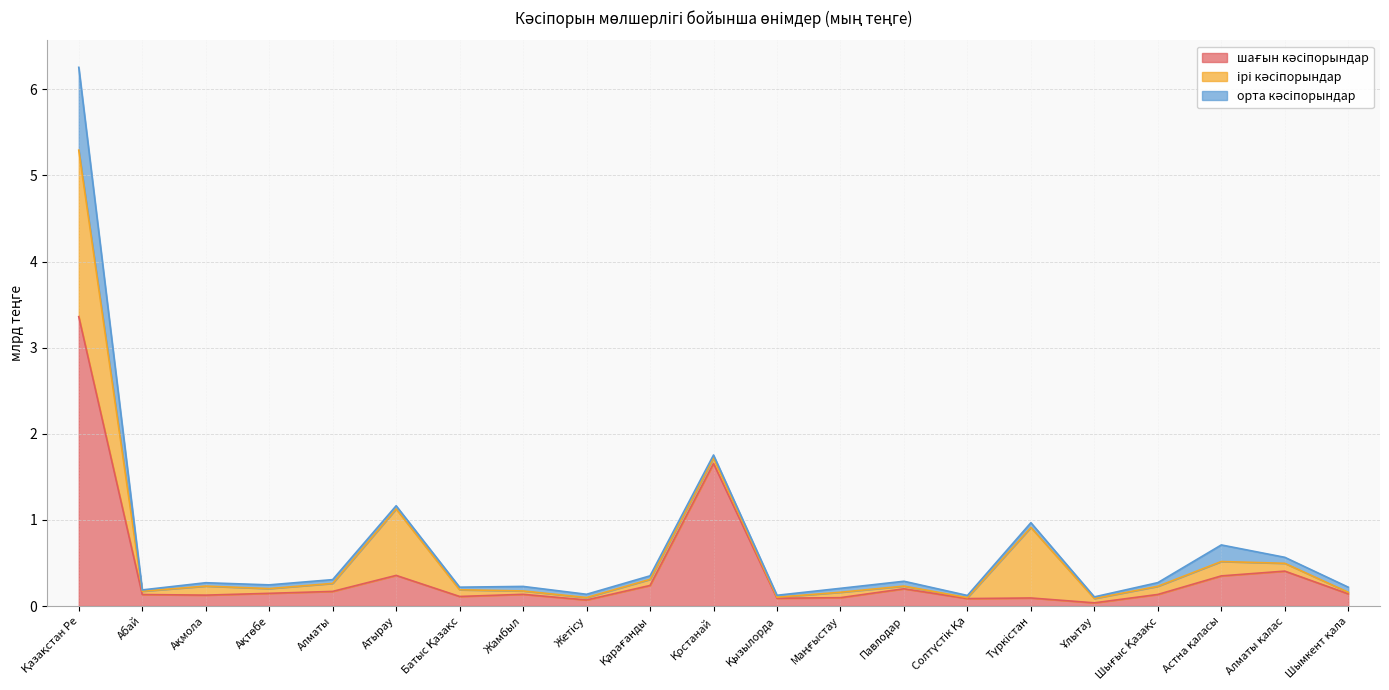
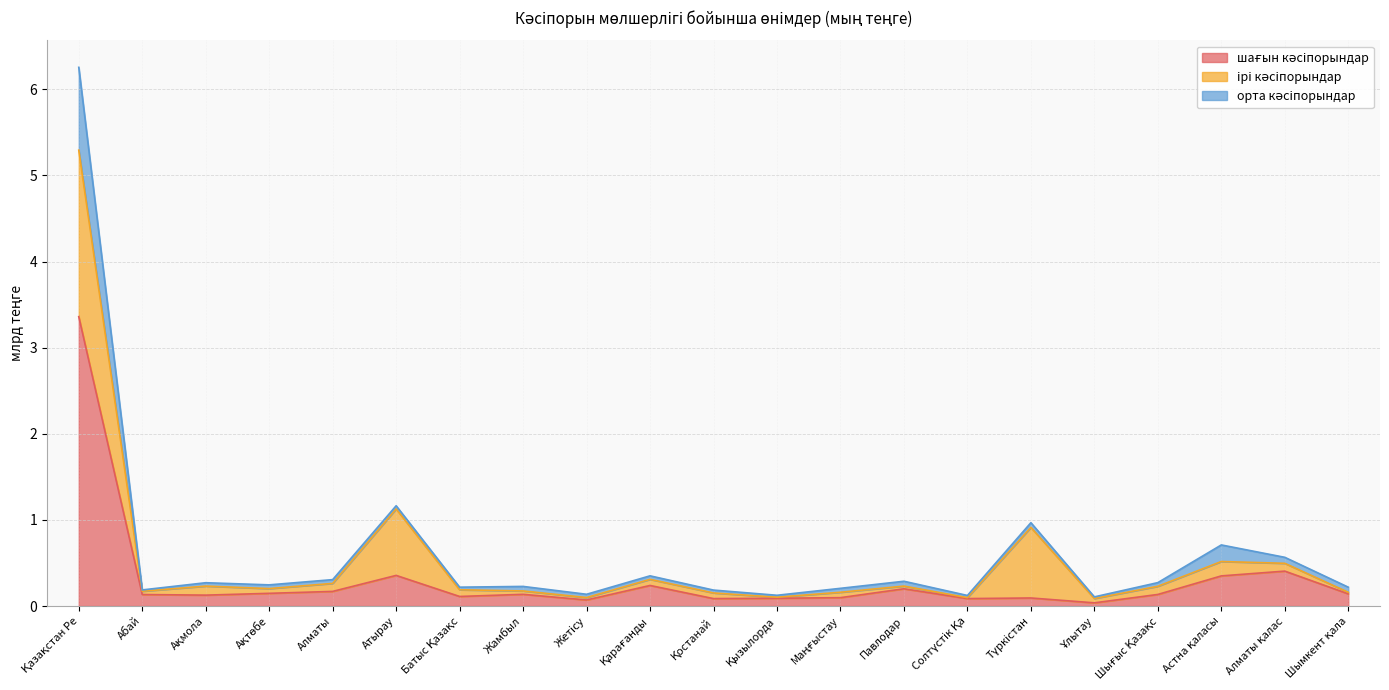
шағын кәсіпорындар, Қостанай: 1.7 -> 0.1
